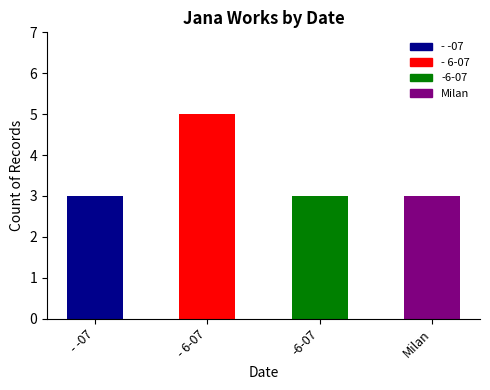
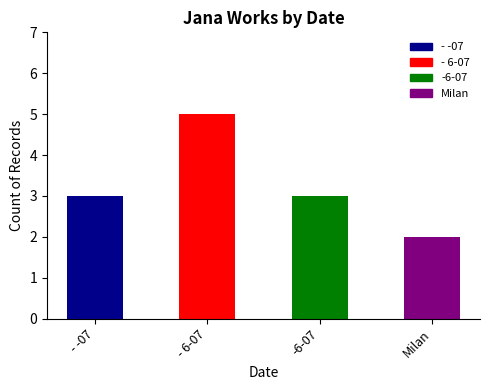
Milan: 3 -> 2
